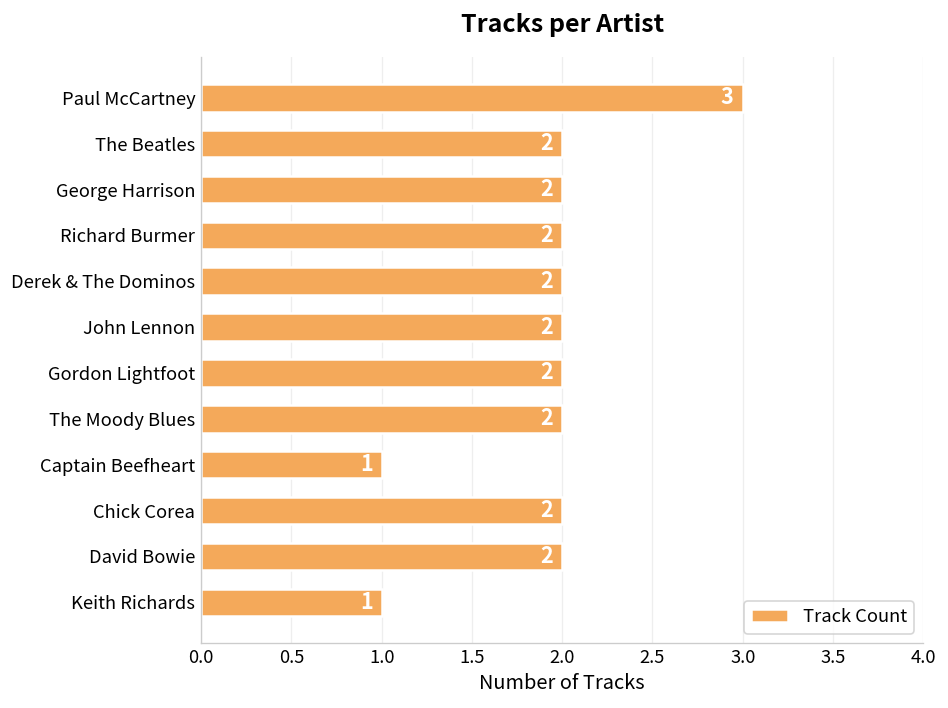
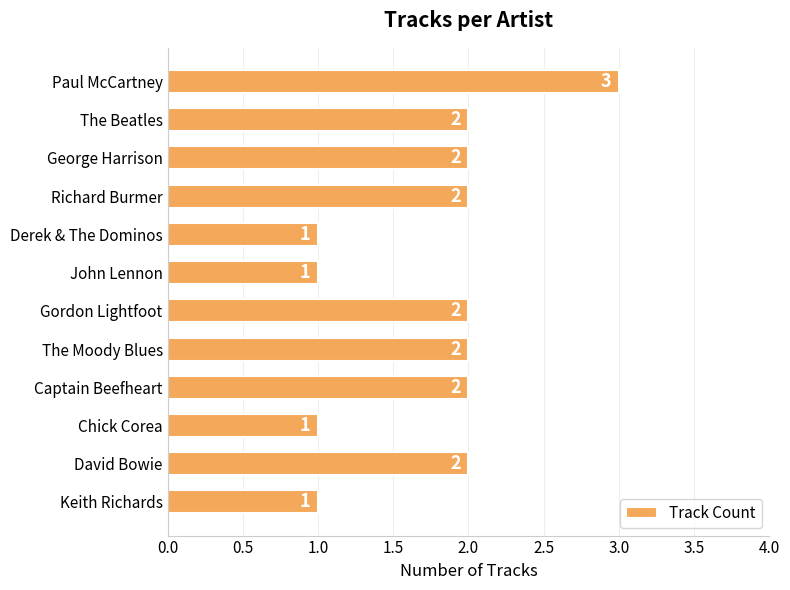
Derek & The Dominos: 2 -> 1
John Lennon: 2 -> 1
Captain Beefheart: 1 -> 2
Chick Corea: 2 -> 1
